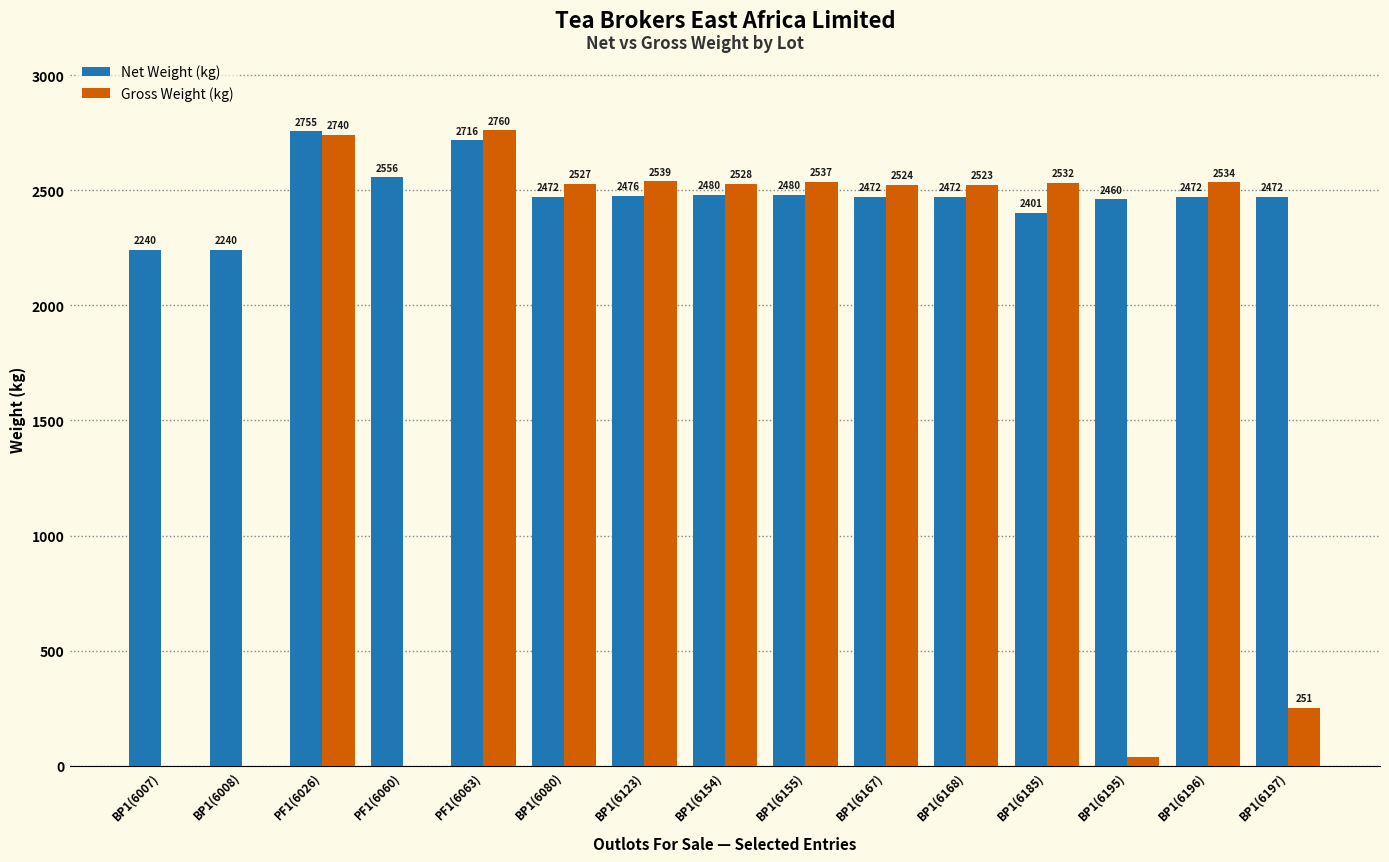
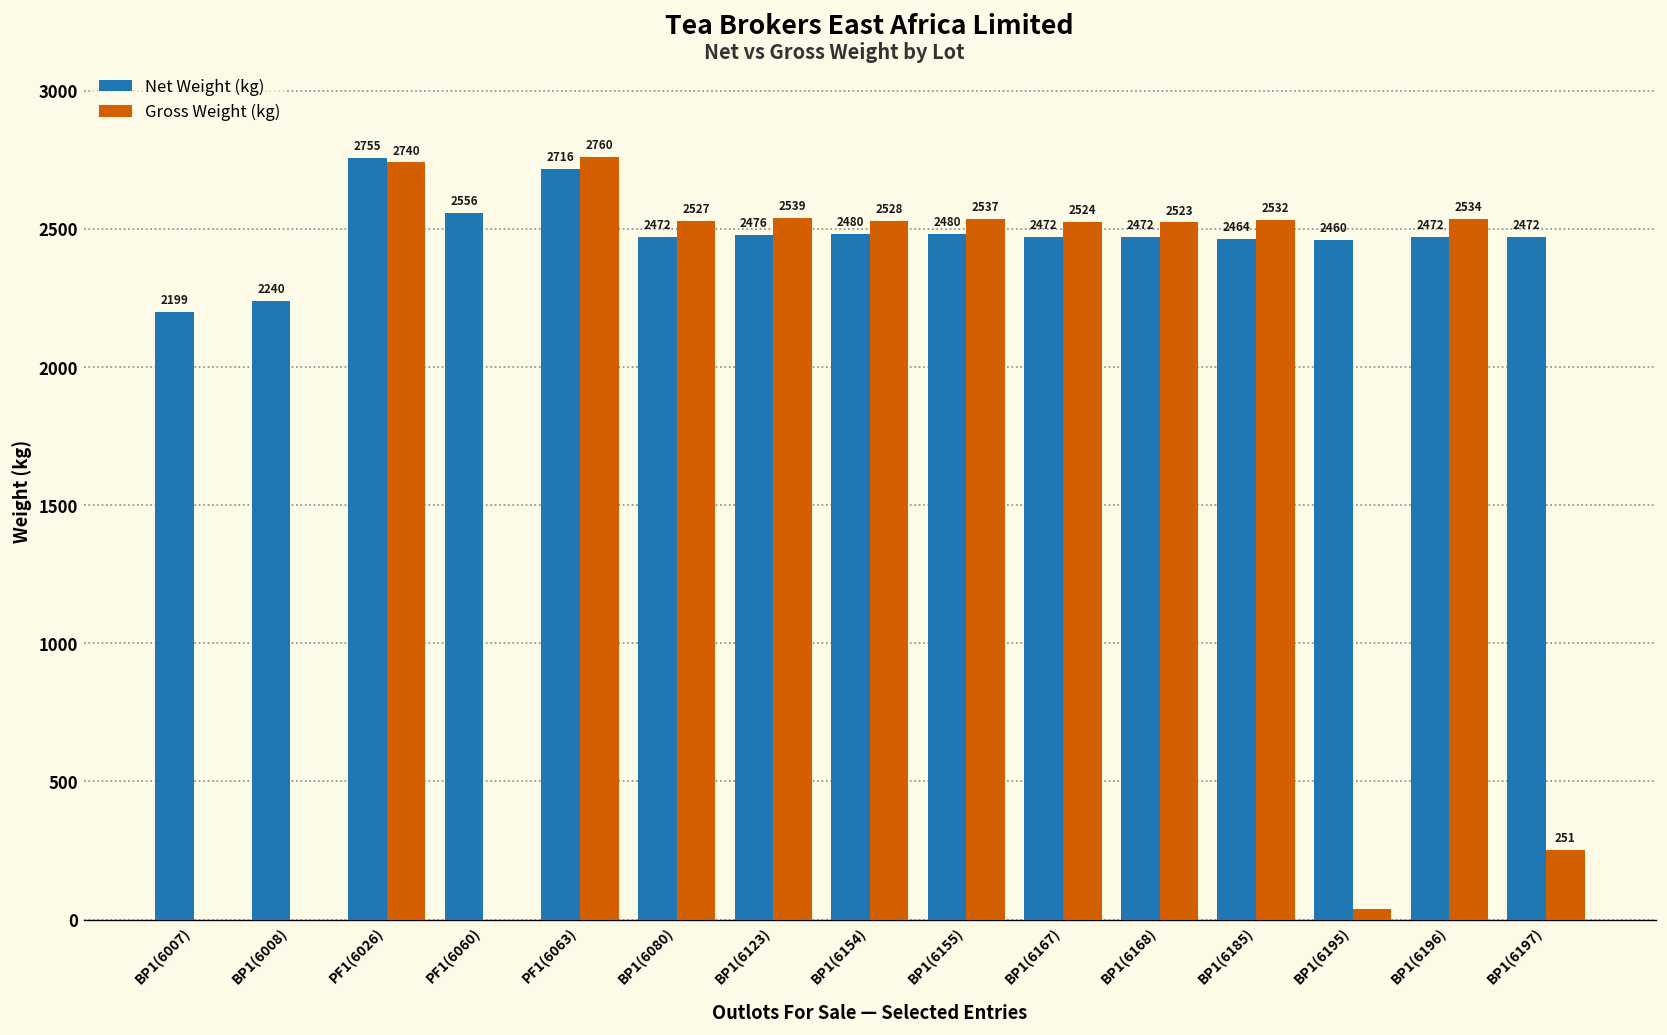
Net Weight (kg), BP1(6007): 2240 -> 2199
Net Weight (kg), BP1(6185): 2401 -> 2464
